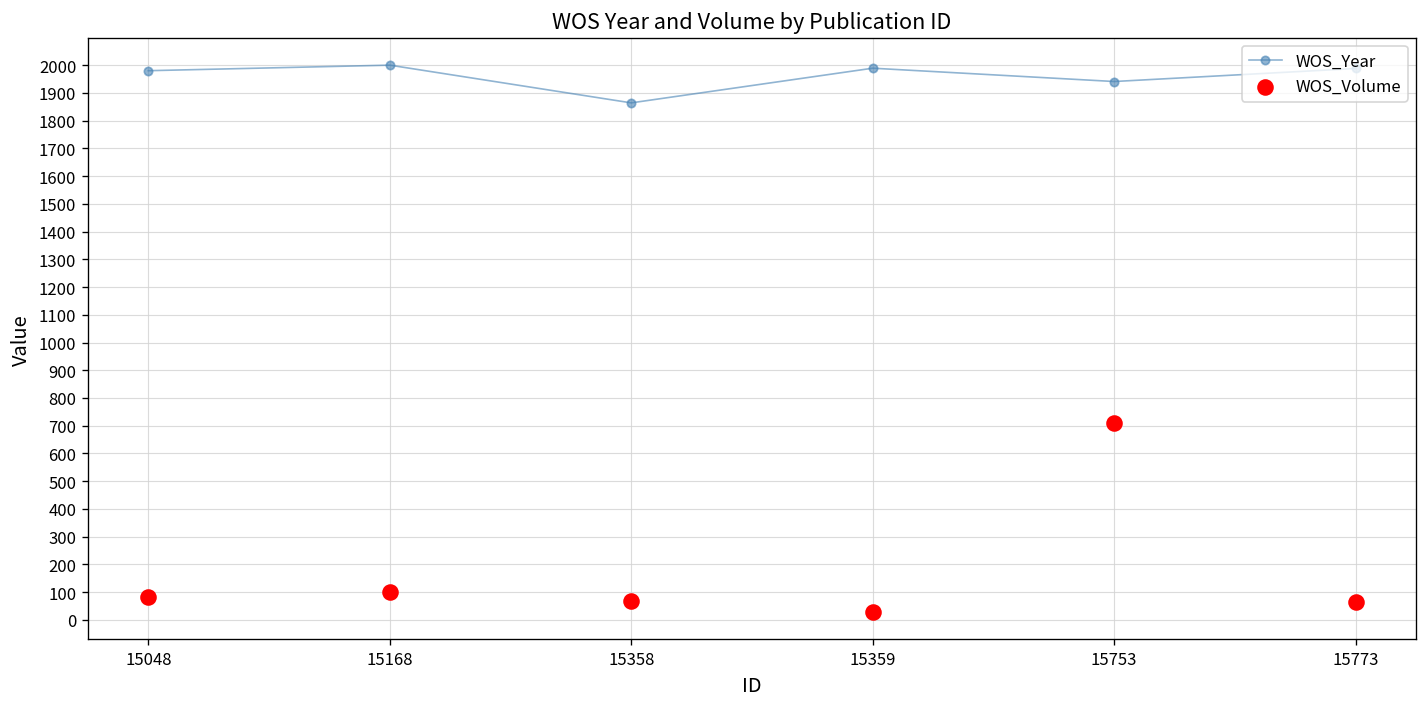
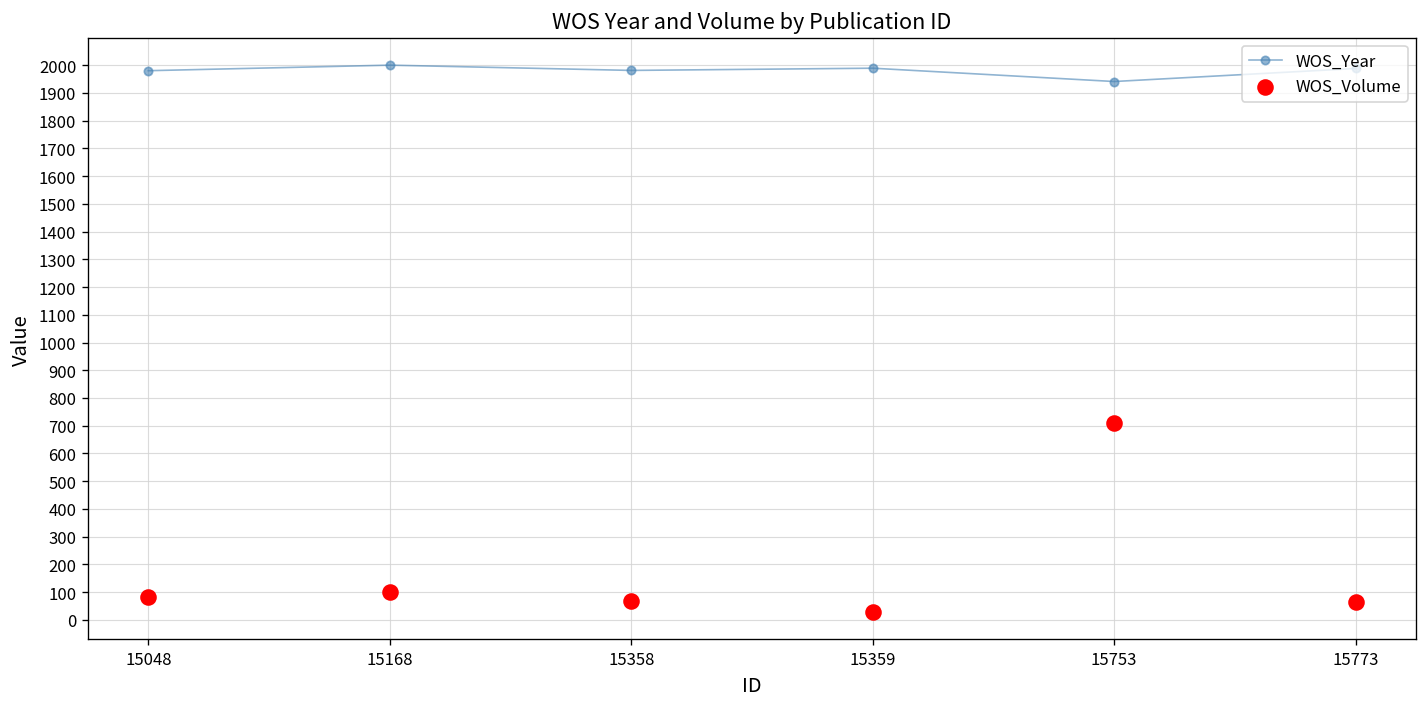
WOS_Year, 15358: 1860 -> 1980
